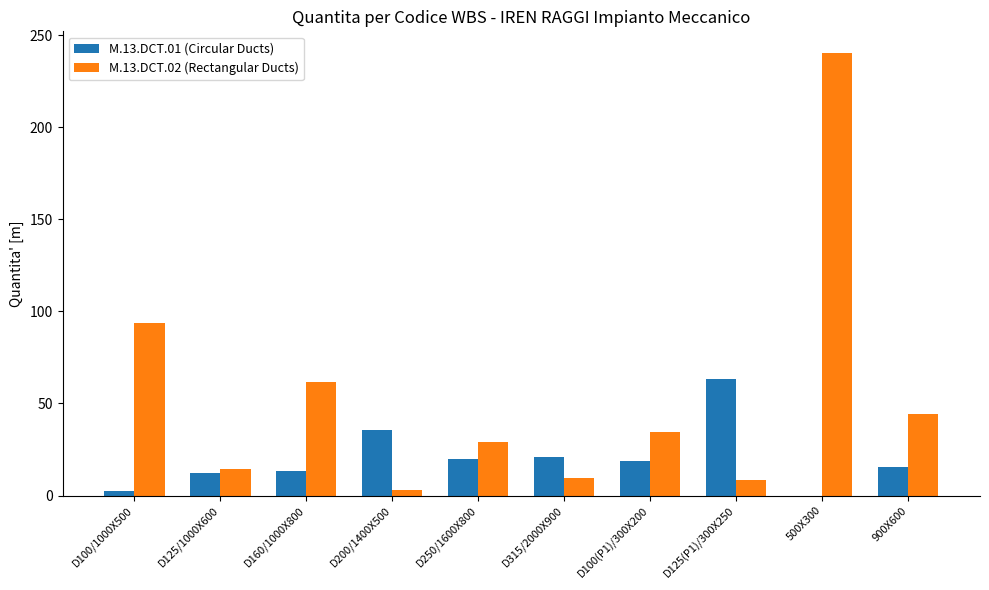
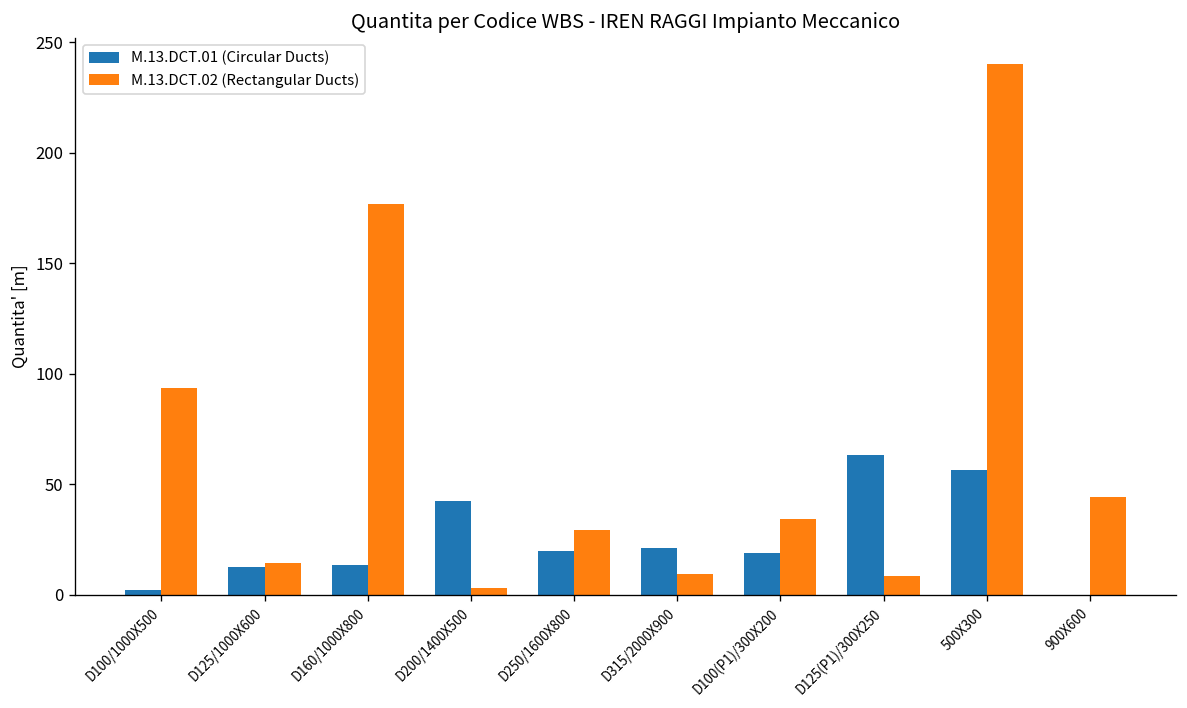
M.13.DCT.02 (Rectangular Ducts), D160/1000X800: 62 -> 177
M.13.DCT.01 (Circular Ducts), D200/1400X500: 36 -> 42
M.13.DCT.01 (Circular Ducts), 500X300: 0 -> 56
M.13.DCT.01 (Circular Ducts), 900X600: 16 -> 0
